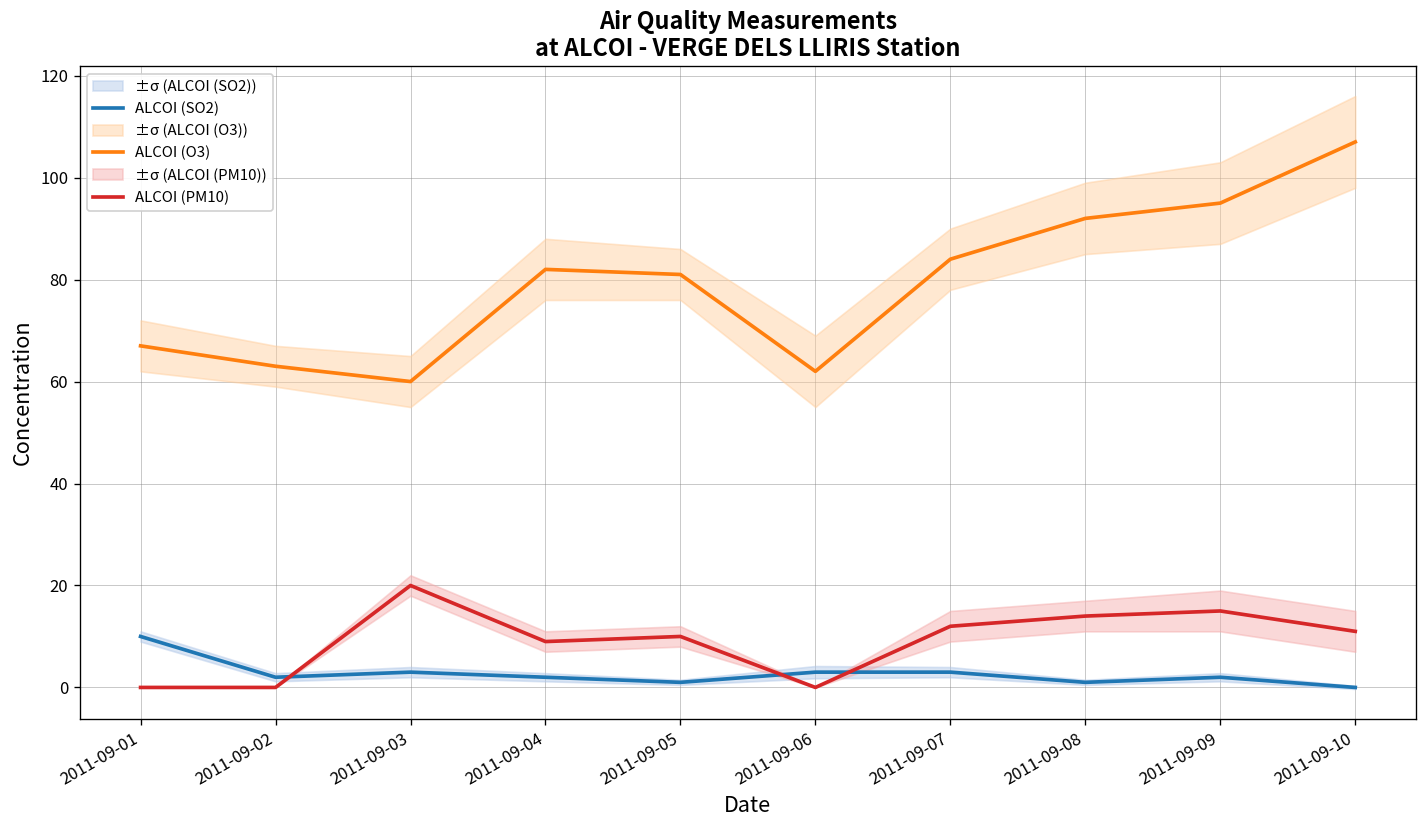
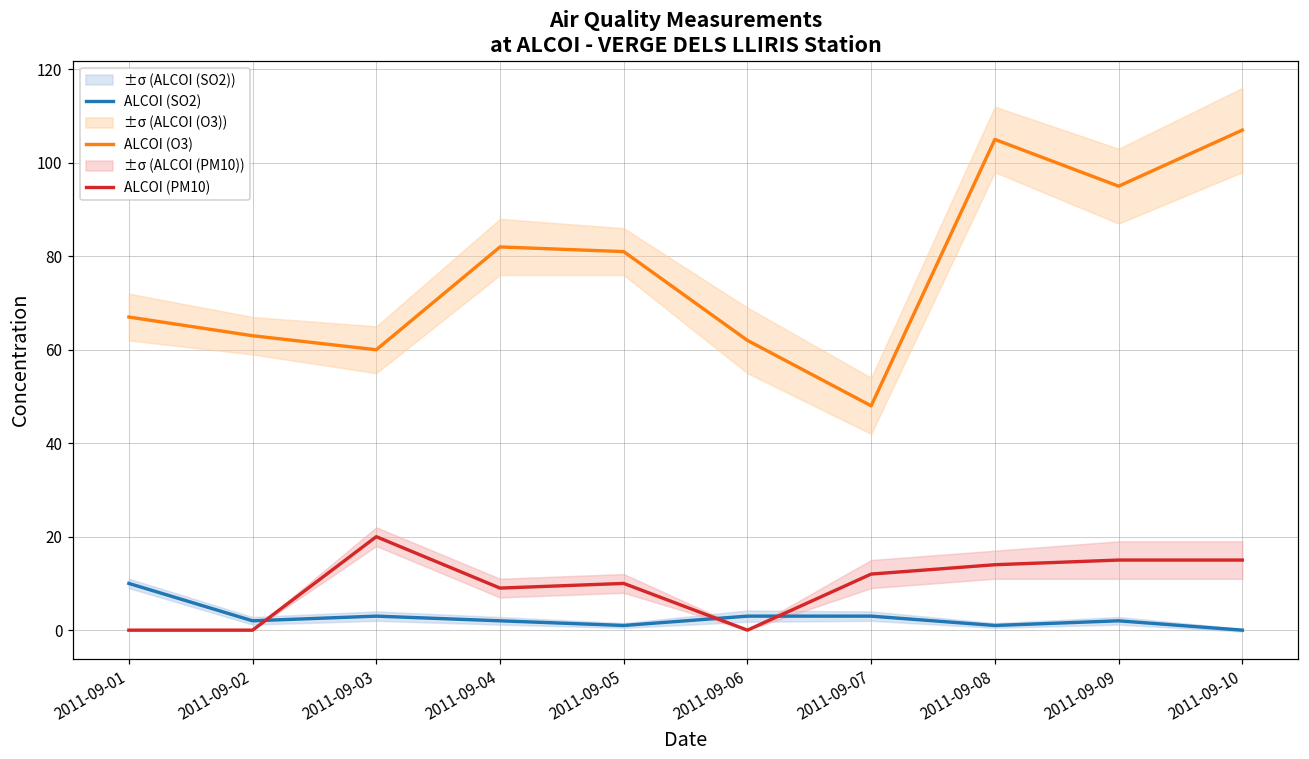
ALCOI (O3), 2011-09-07: 84 -> 48
ALCOI (O3), 2011-09-08: 92 -> 105
ALCOI (PM10), 2011-09-10: 11 -> 15
